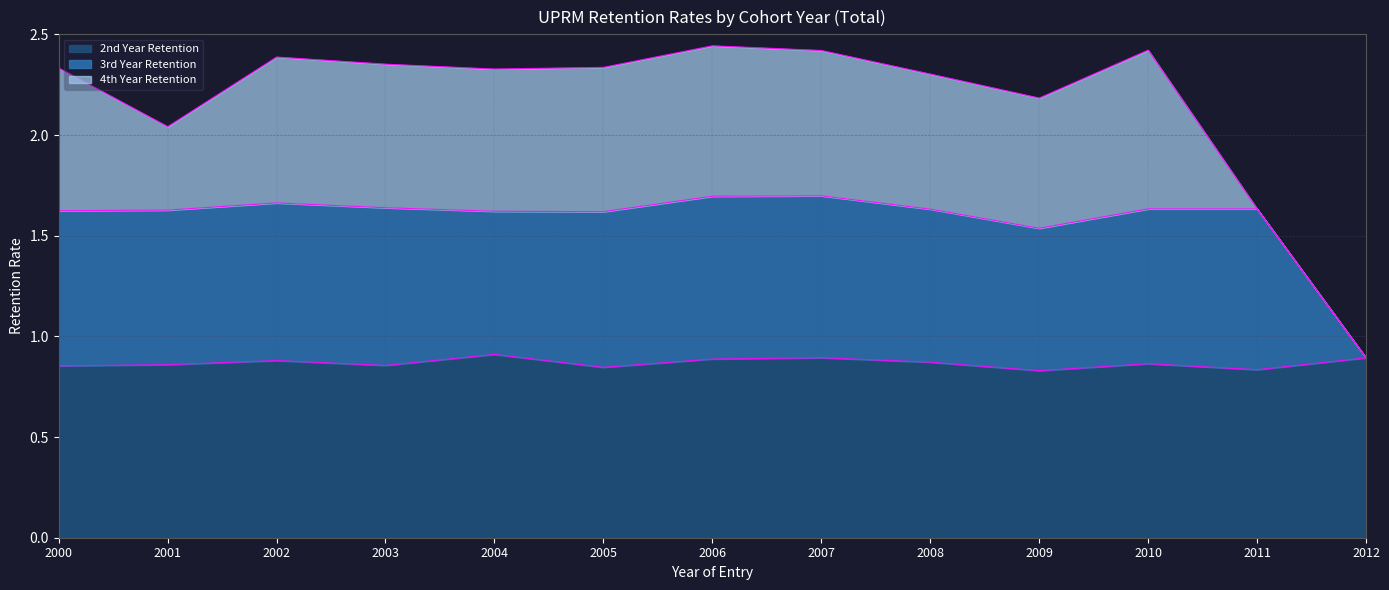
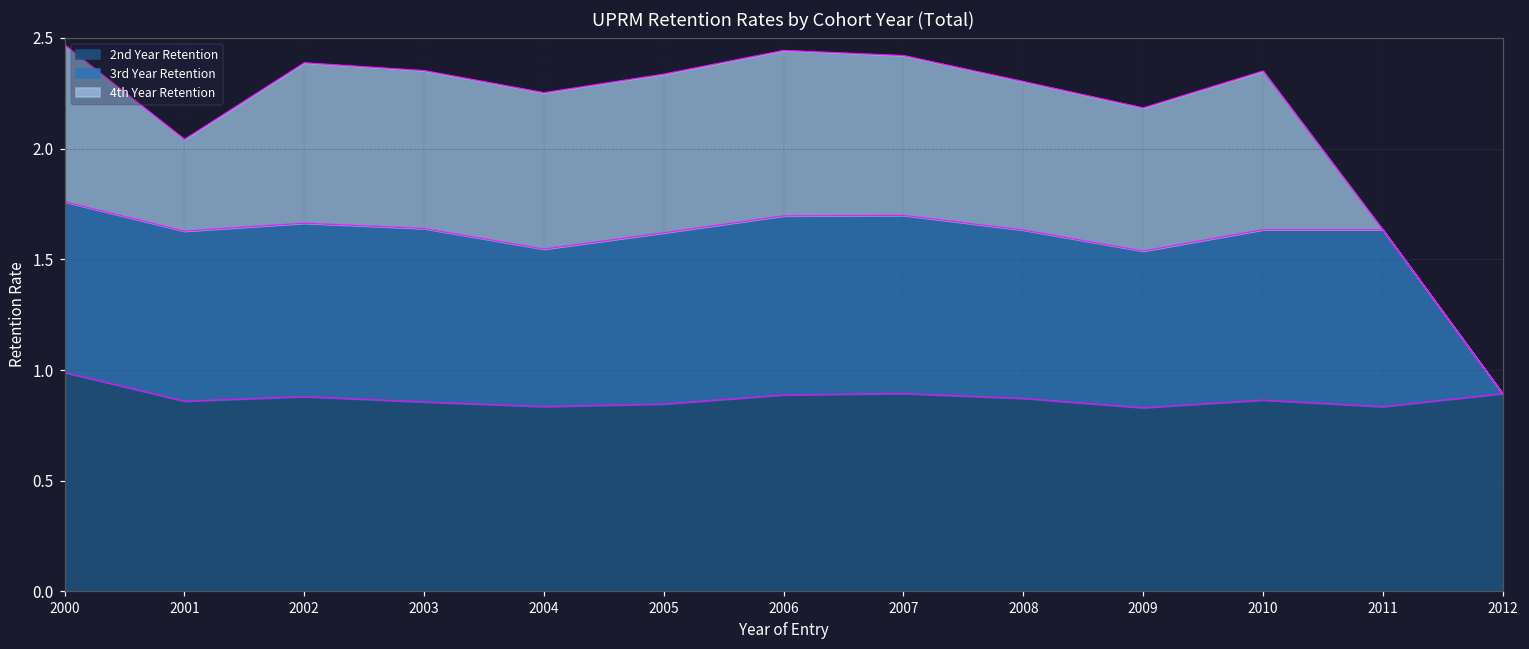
2nd Year Retention, 2000: 0.85 -> 0.99
2nd Year Retention, 2004: 0.91 -> 0.83
4th Year Retention, 2010: 0.79 -> 0.72
